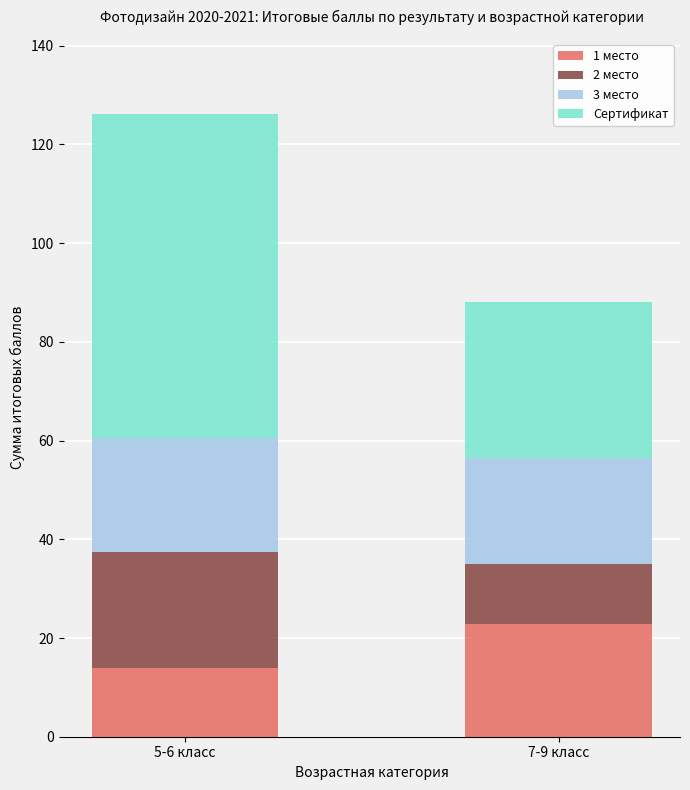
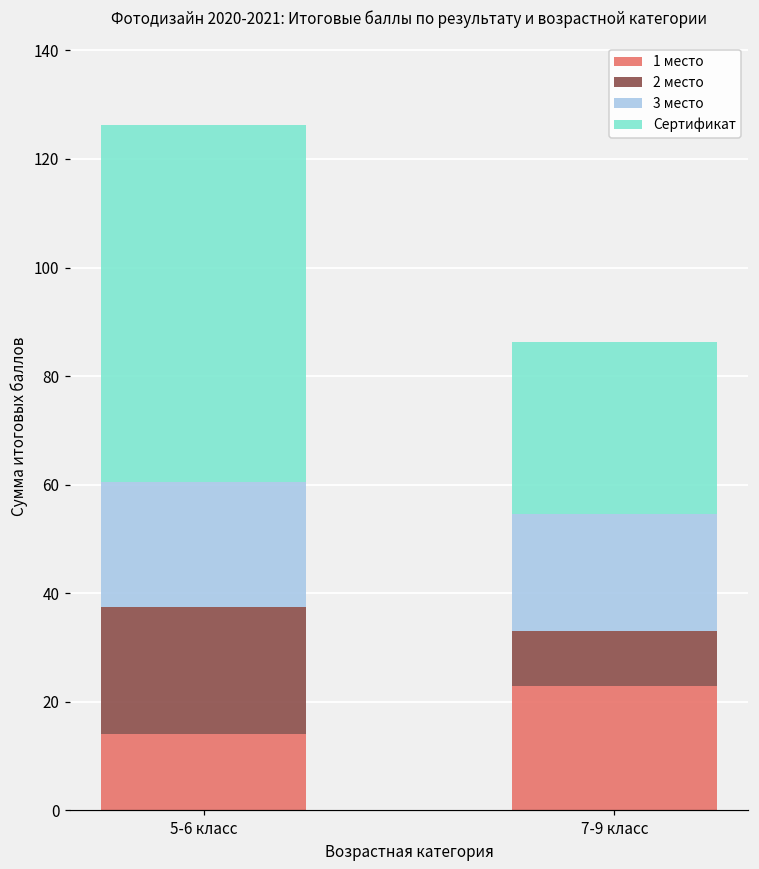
2 место, 7-9 класс: 12 -> 10
